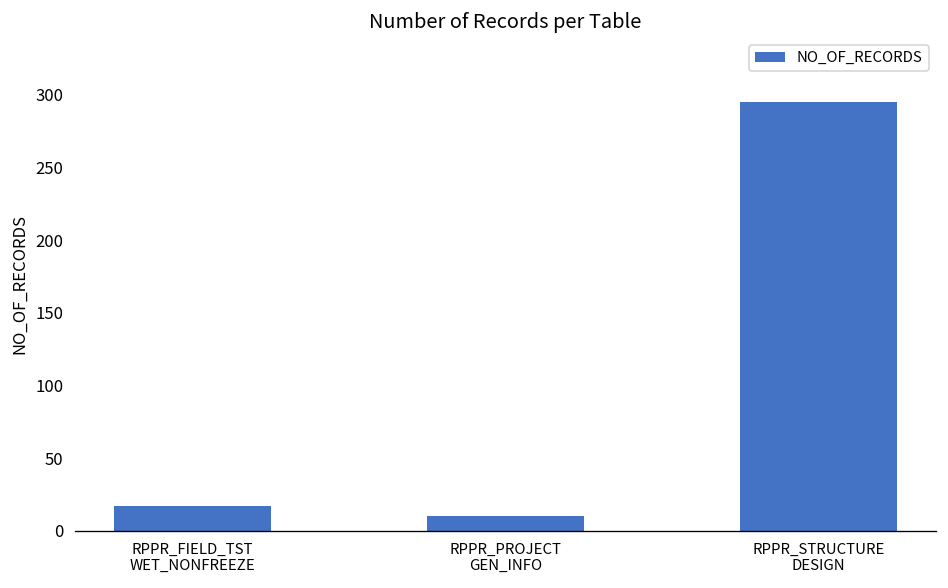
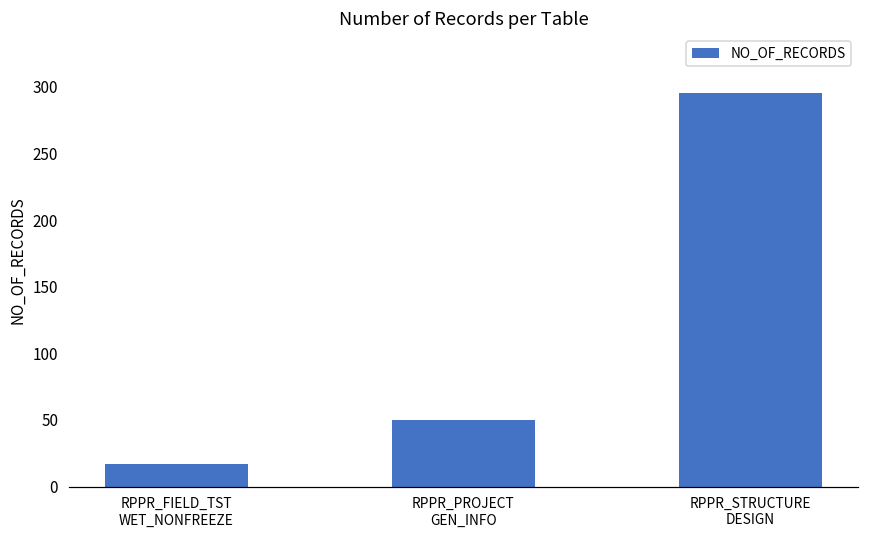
RPPR_PROJECT GEN_INFO: 10 -> 50
